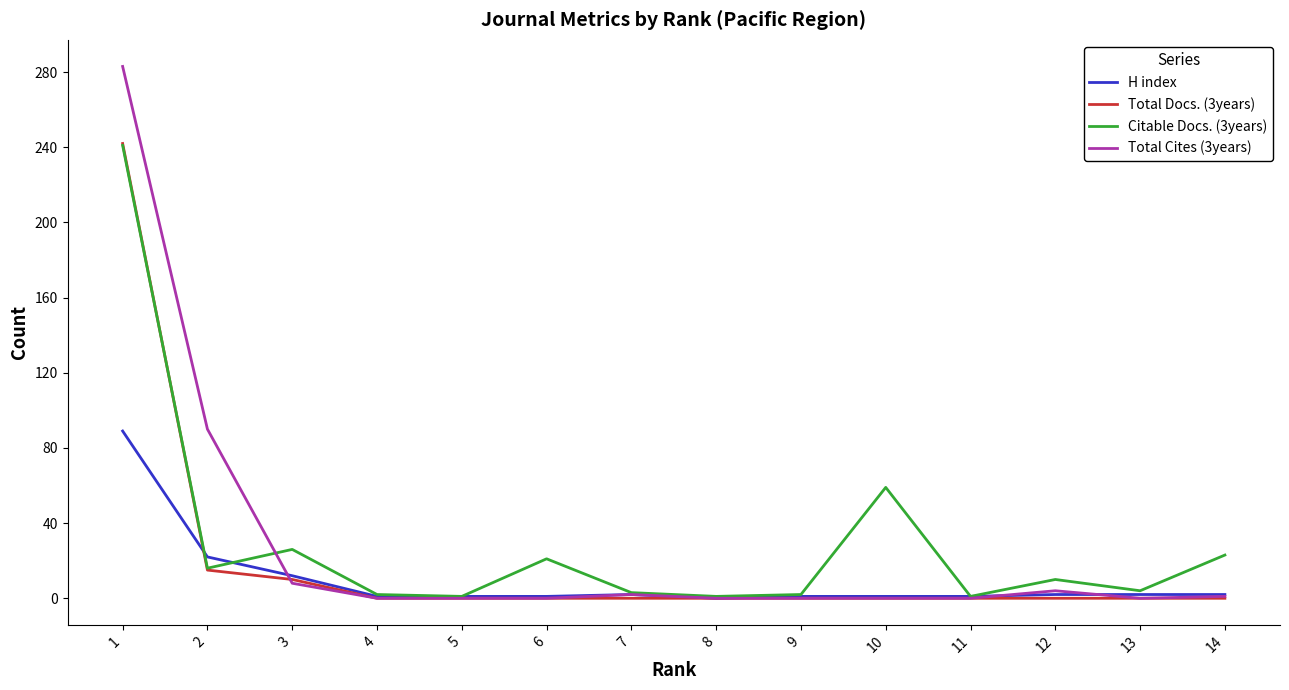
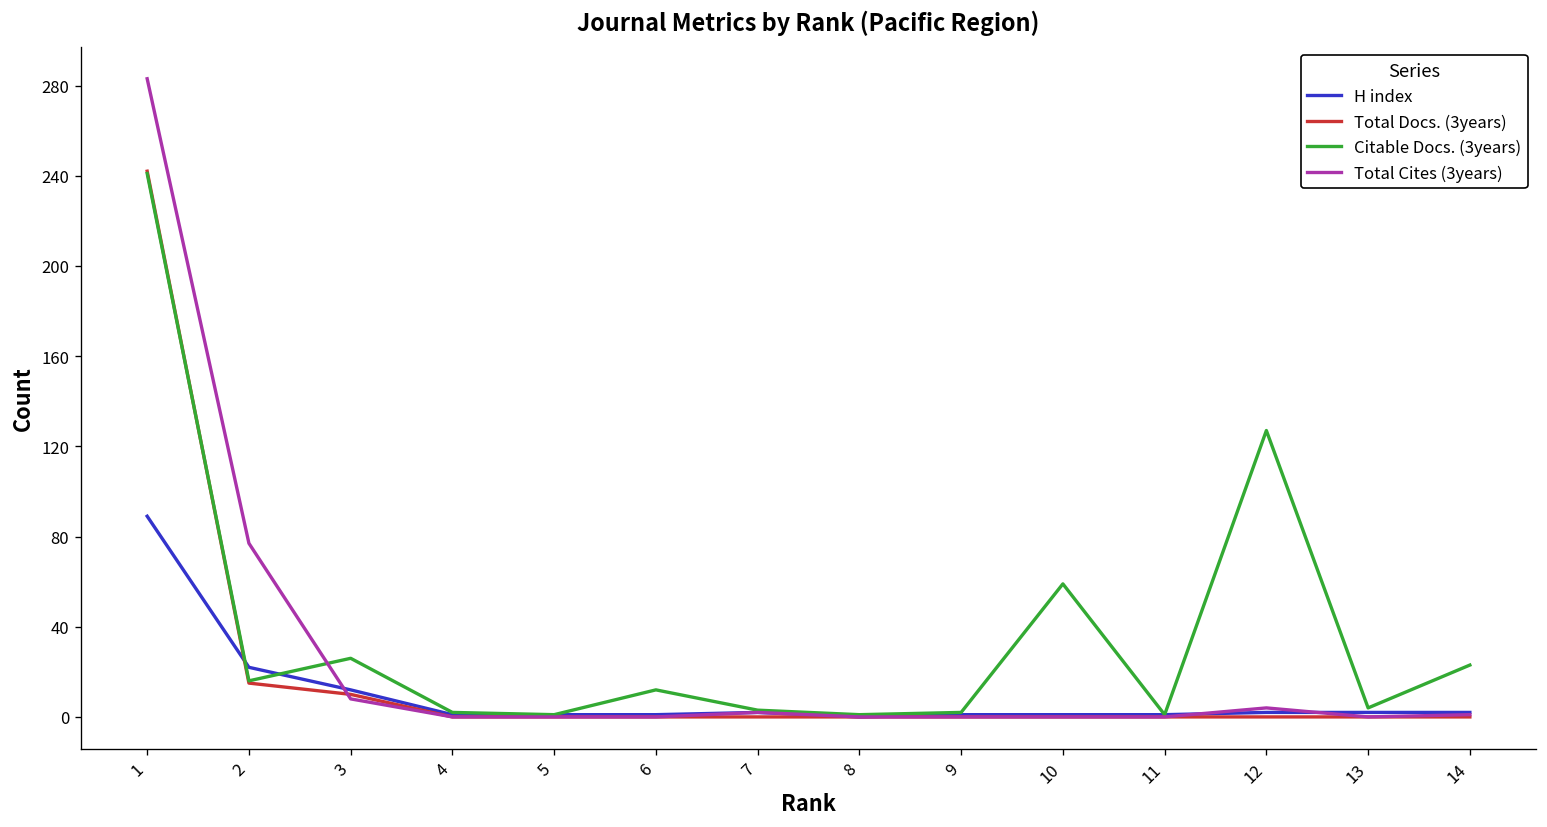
Total Cites (3years), 2: 90 -> 77
Citable Docs. (3years), 6: 21 -> 12
Citable Docs. (3years), 12: 10 -> 127
